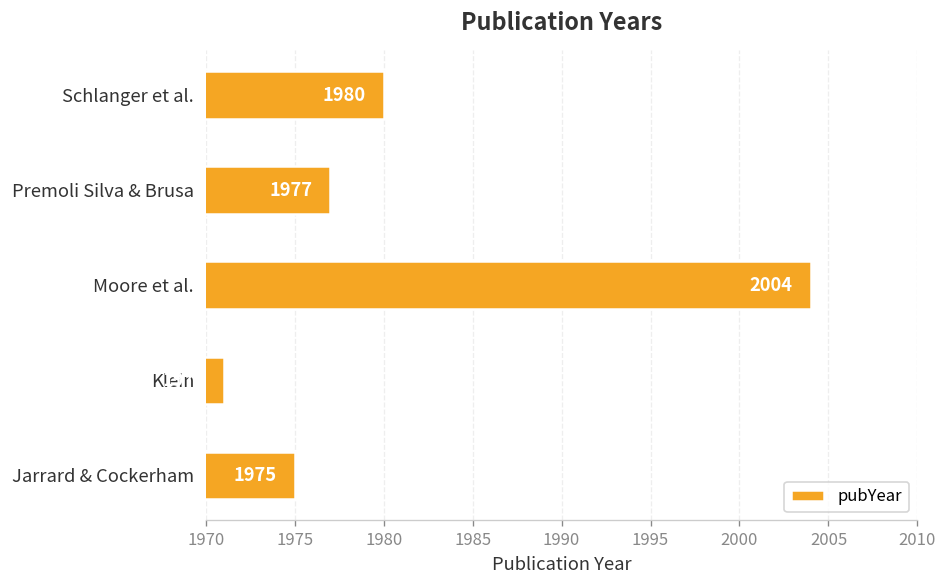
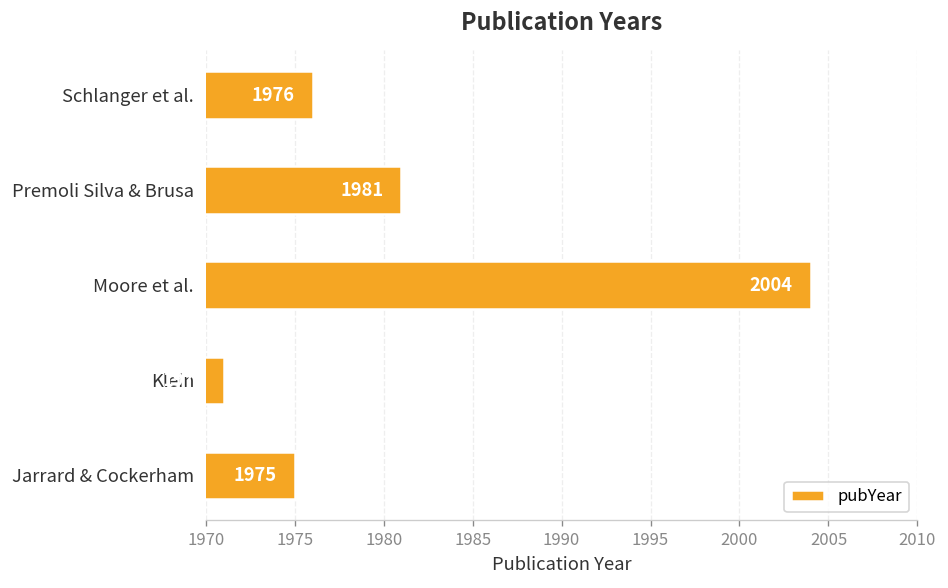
Schlanger et al.: 1980 -> 1976
Premoli Silva & Brusa: 1977 -> 1981
